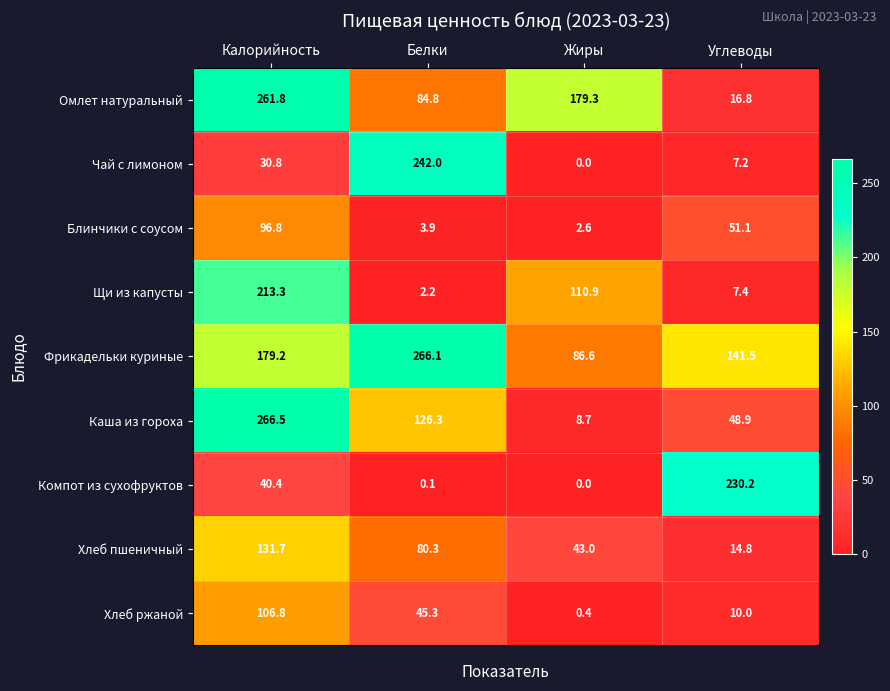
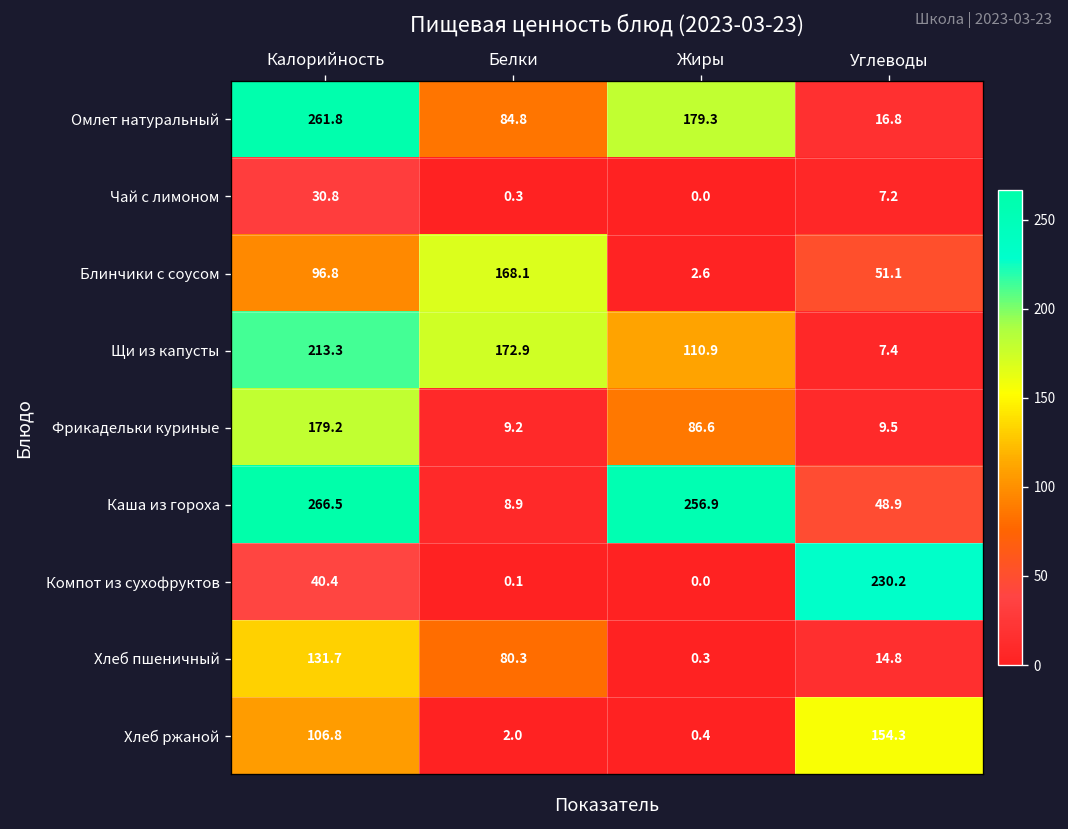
Чай с лимоном, Белки: 242.0 -> 0.3
Блинчики с соусом, Белки: 3.9 -> 168.1
Щи из капусты, Белки: 2.2 -> 172.9
Фрикадельки куриные, Белки: 266.1 -> 9.2
Фрикадельки куриные, Углеводы: 141.5 -> 9.5
Каша из гороха, Белки: 126.3 -> 8.9
Каша из гороха, Жиры: 8.7 -> 256.9
Хлеб пшеничный, Жиры: 43.0 -> 0.3
Хлеб ржаной, Белки: 45.3 -> 2.0
Хлеб ржаной, Углеводы: 10.0 -> 154.3
